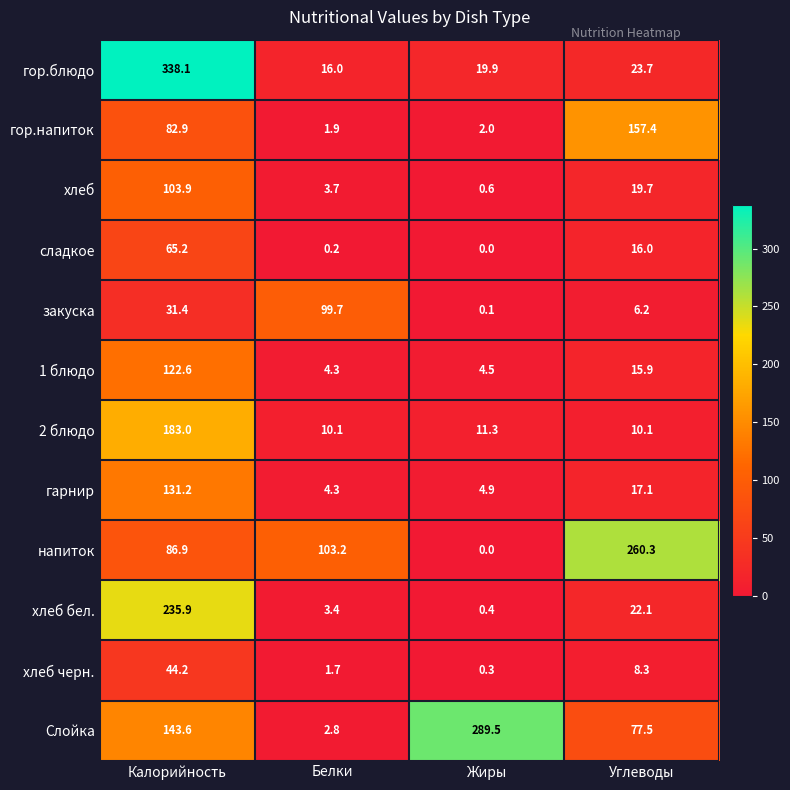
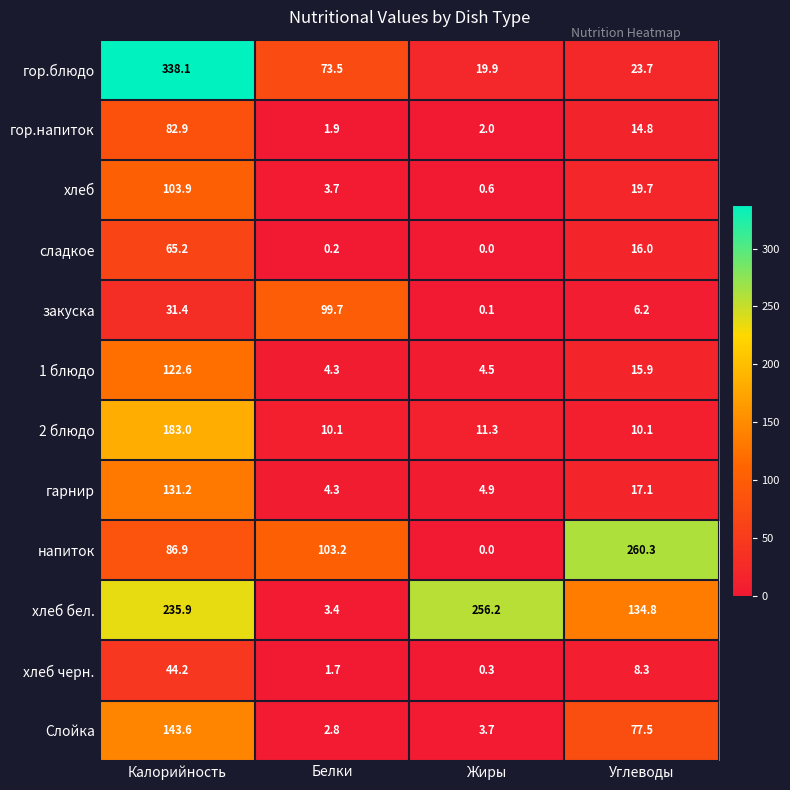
гор.блюдо, Белки: 16.0 -> 73.5
гор.напиток, Углеводы: 157.4 -> 14.8
хлеб бел., Жиры: 0.4 -> 256.2
хлеб бел., Углеводы: 22.1 -> 134.8
Слойка, Жиры: 289.5 -> 3.7
